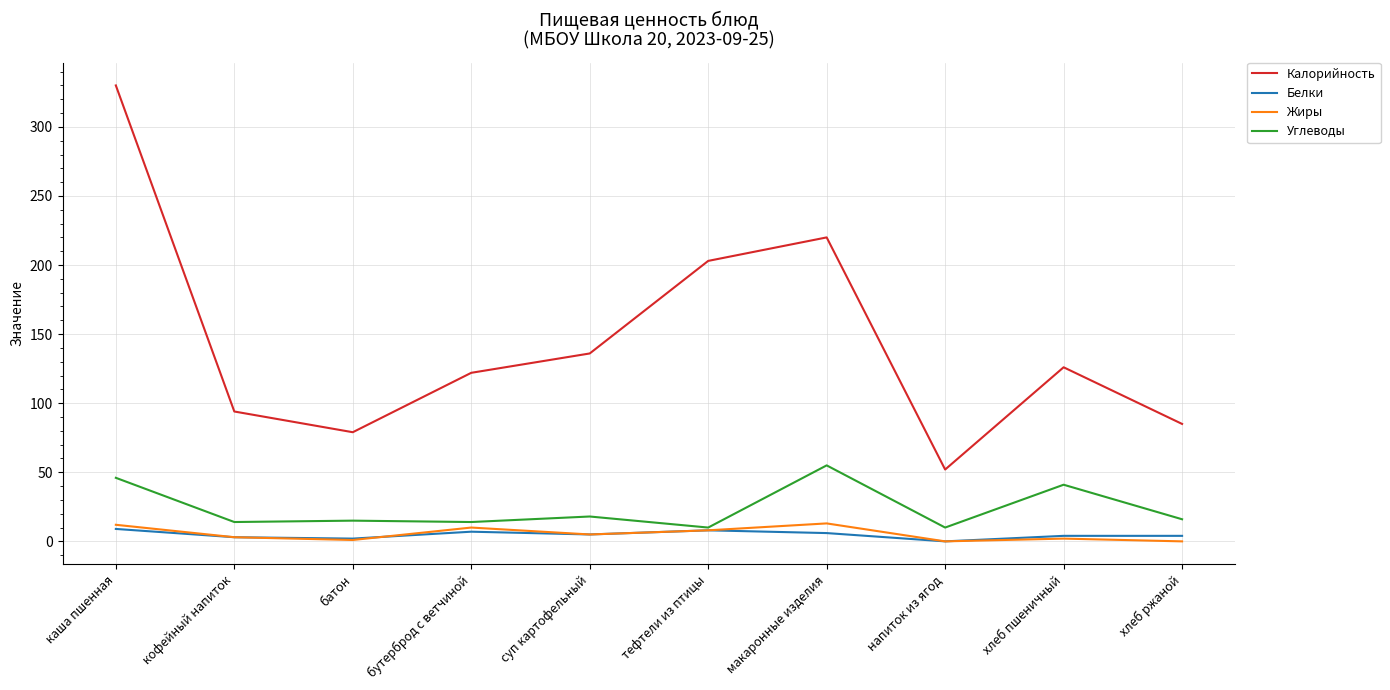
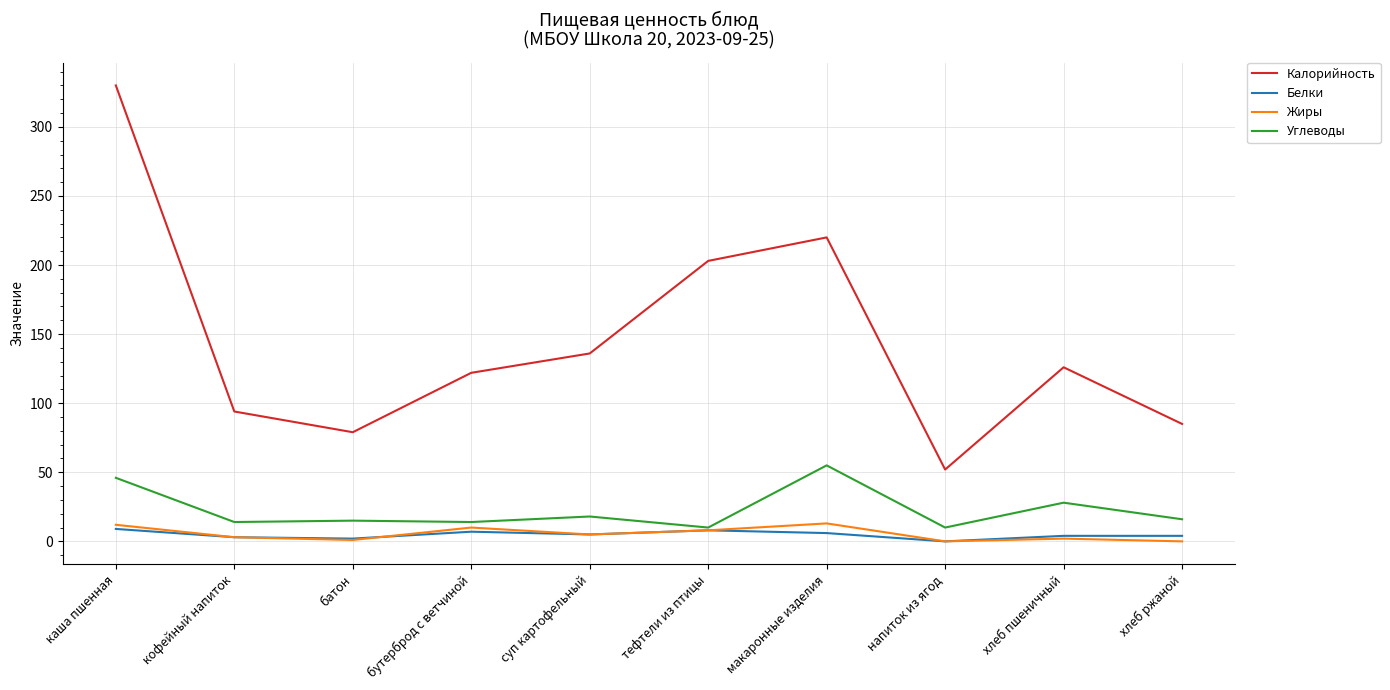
Углеводы, хлеб пшеничный: 41 -> 28
